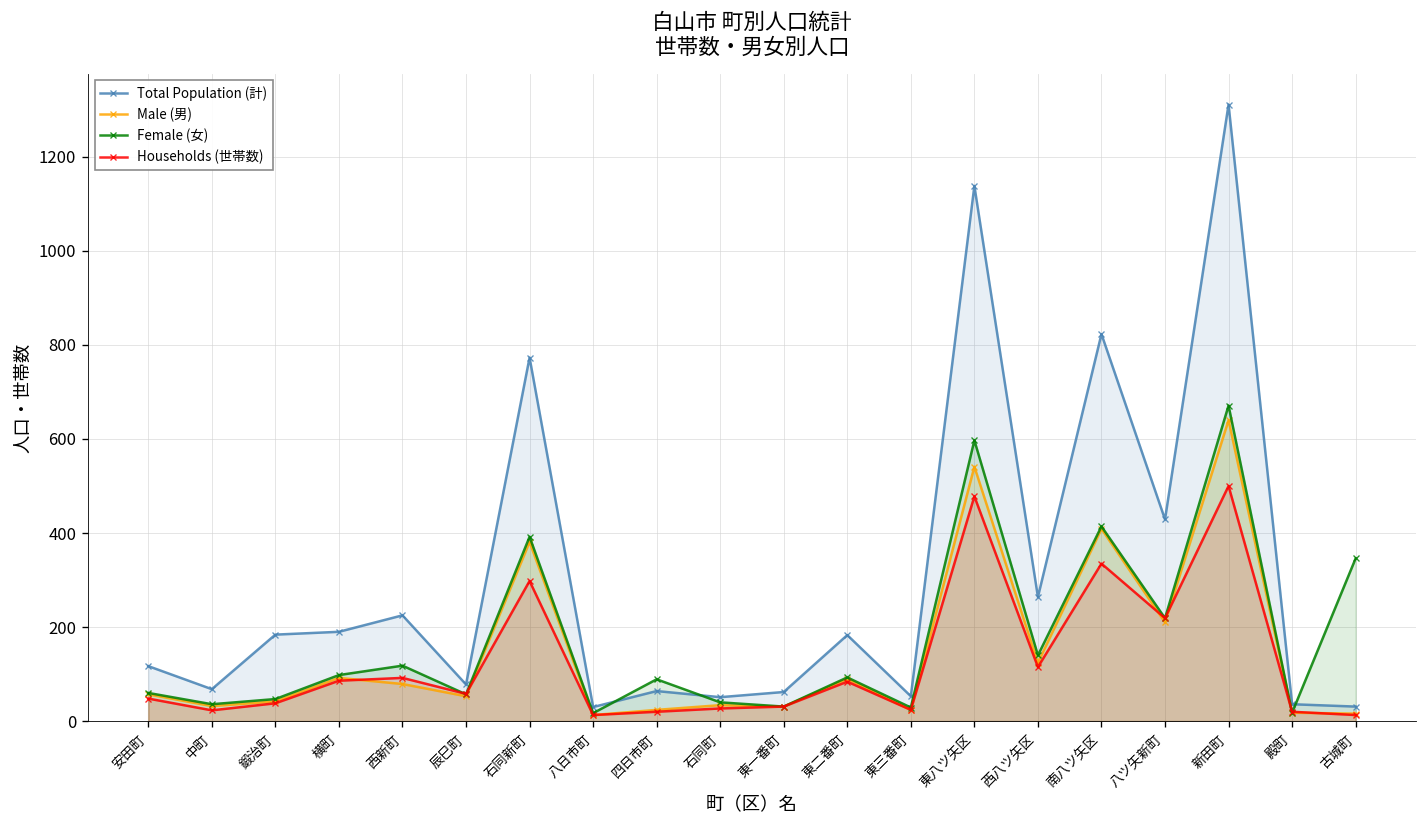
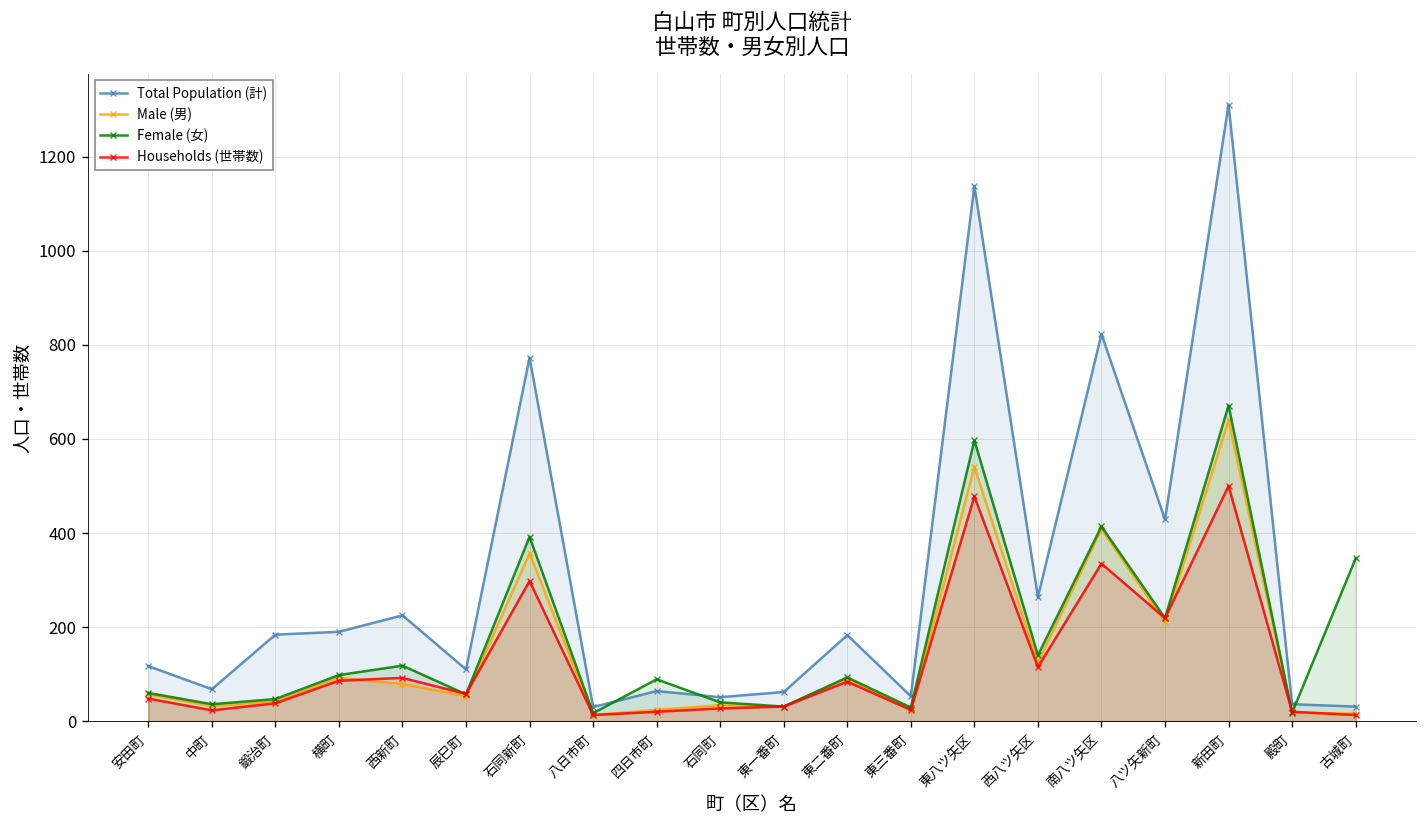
Total Population (計), 辰巳町: 80 -> 110
Male (男), 石同新町: 380 -> 360
